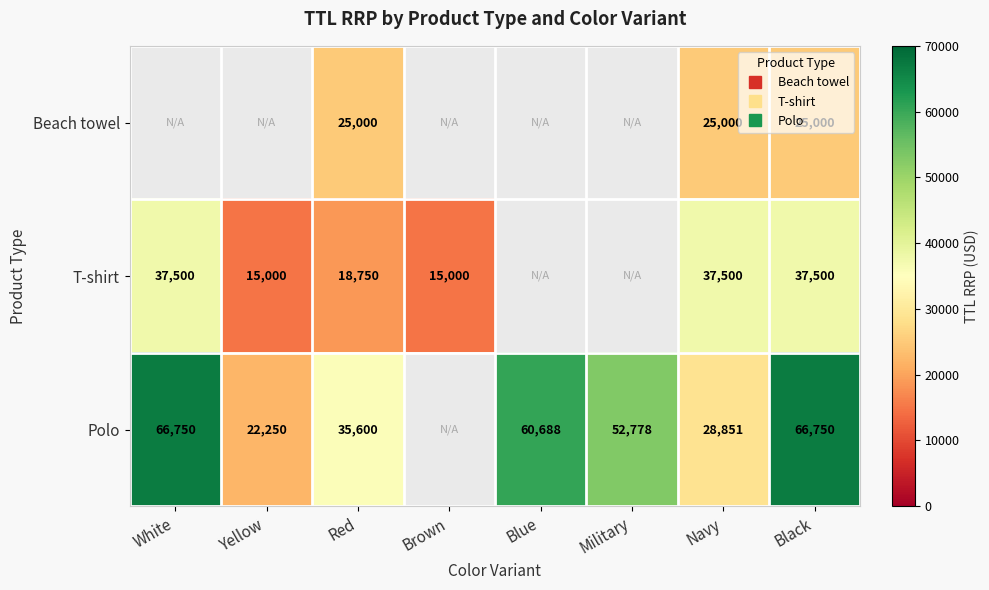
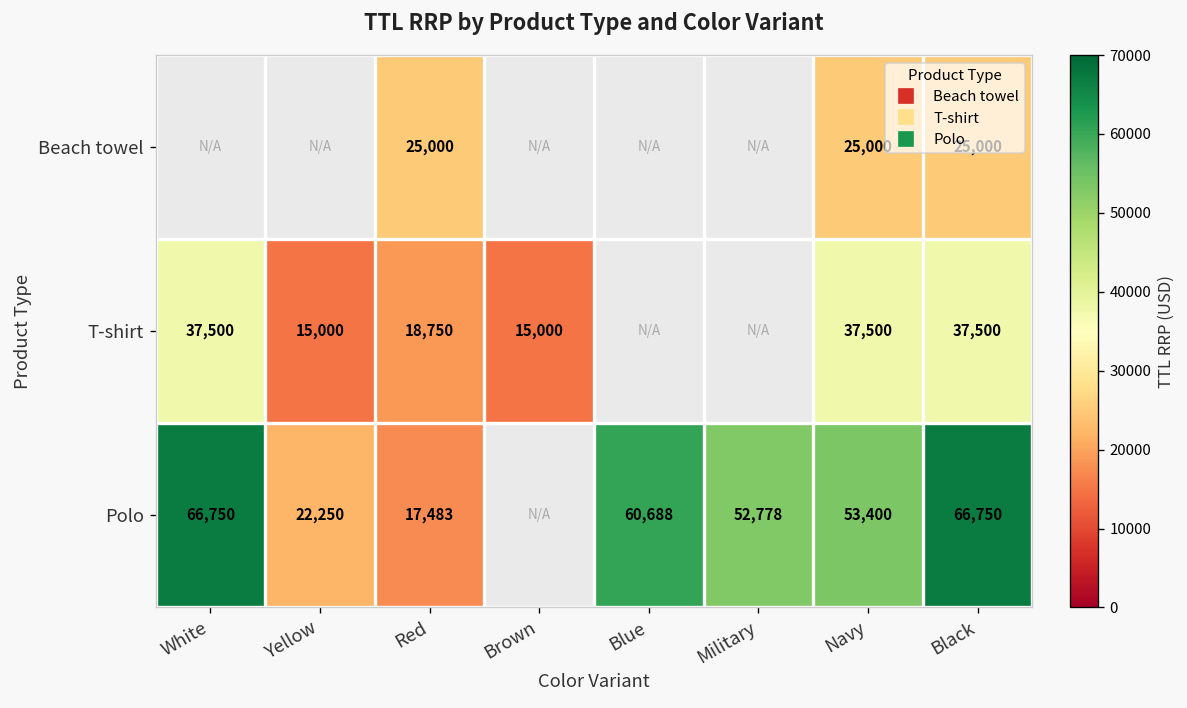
Polo, Red: 35,600 -> 17,483
Polo, Navy: 28,851 -> 53,400
